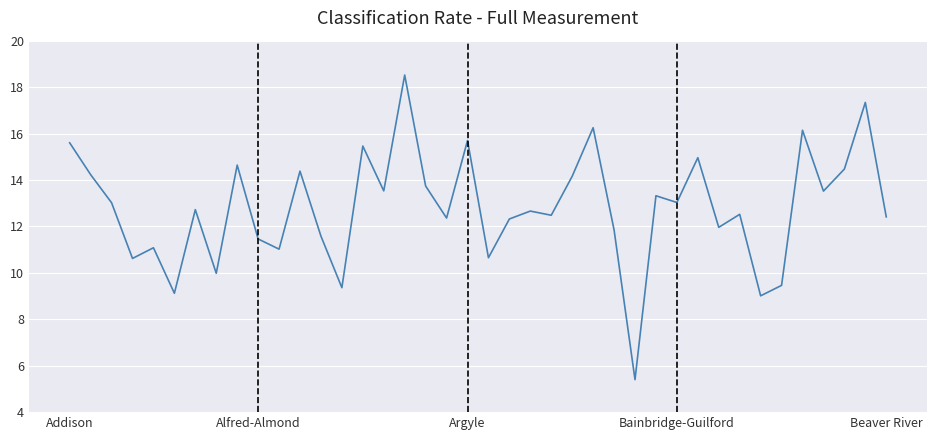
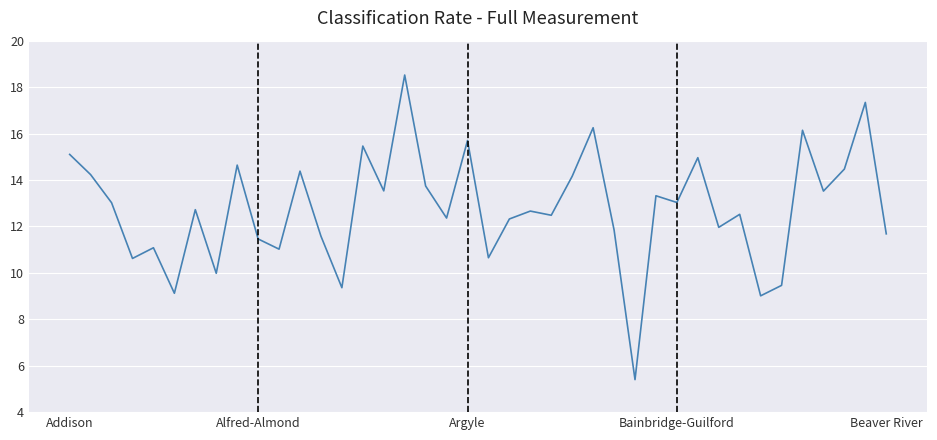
Addison: 15.6 -> 15.1
Beaver River: 12.4 -> 11.7
